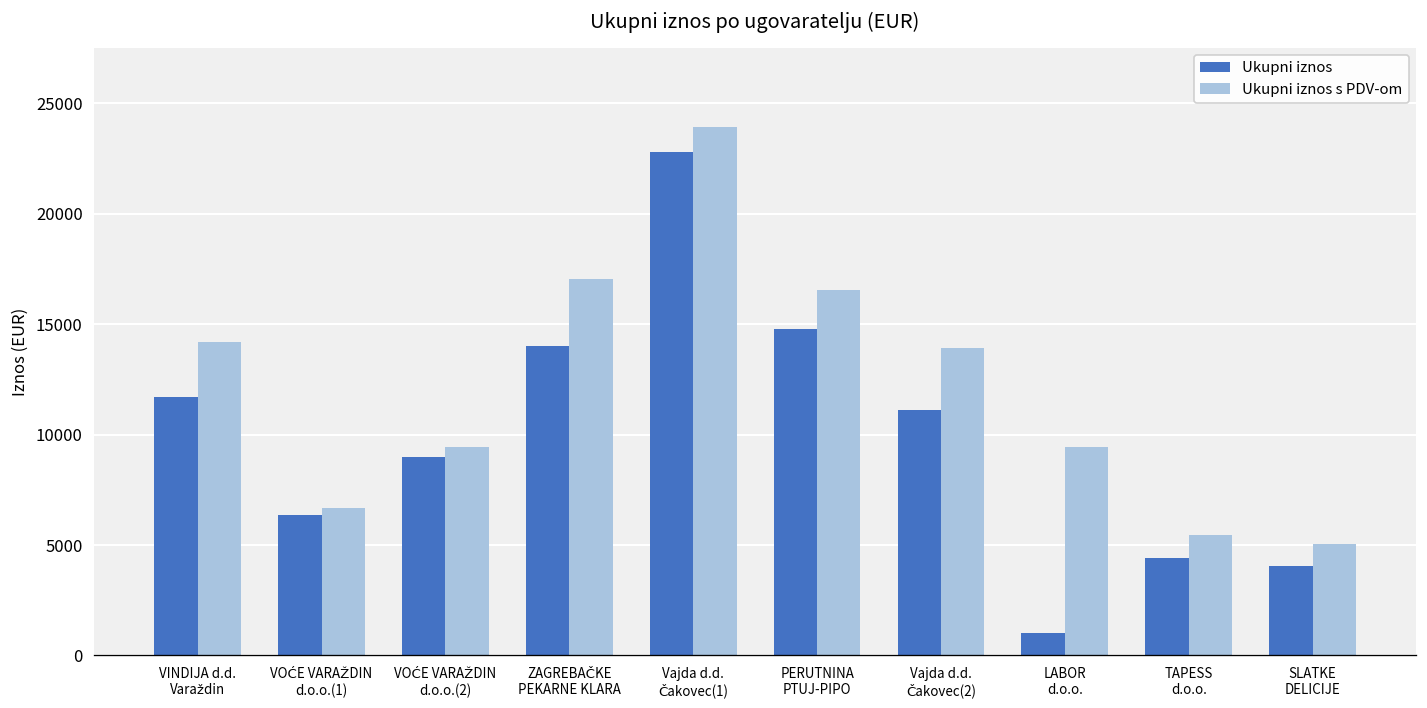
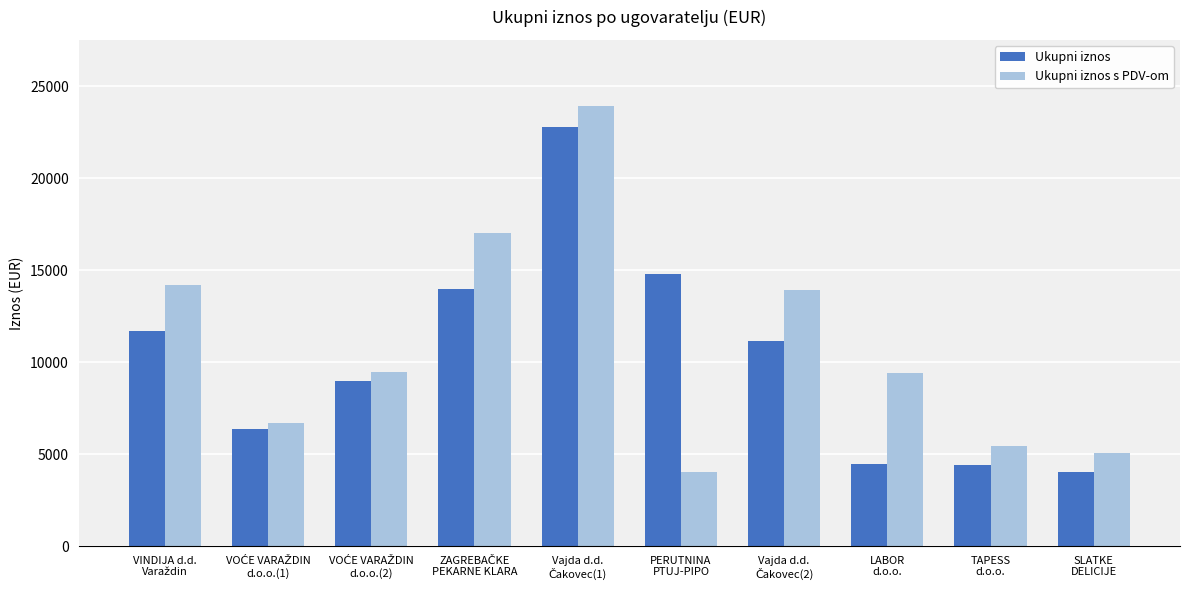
Ukupni iznos s PDV-om, PERUTNINA PTUJ-PIPO: 16600 -> 4000
Ukupni iznos, LABOR d.o.o.: 1000 -> 4500
